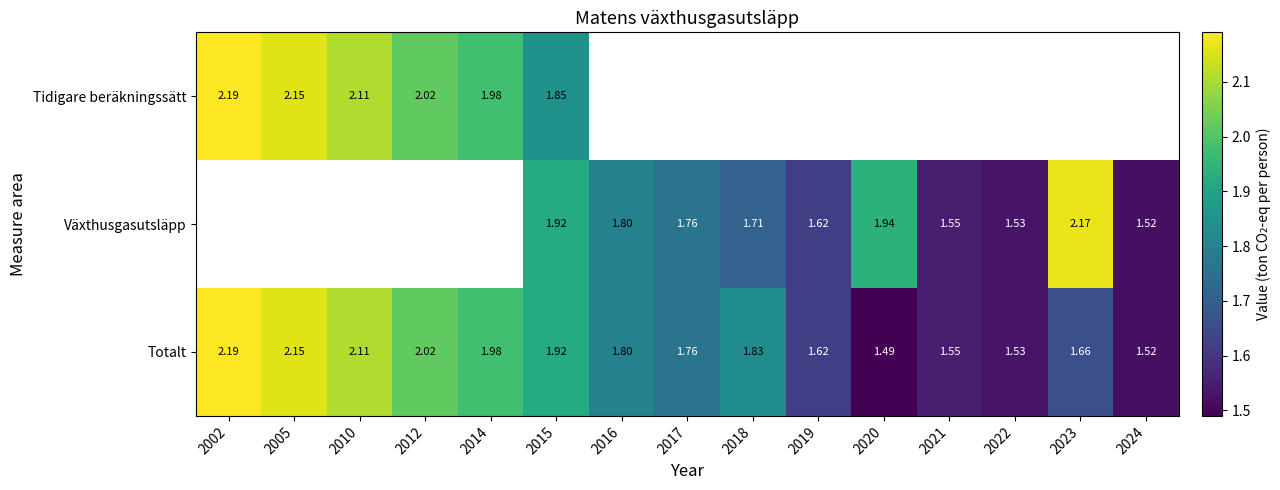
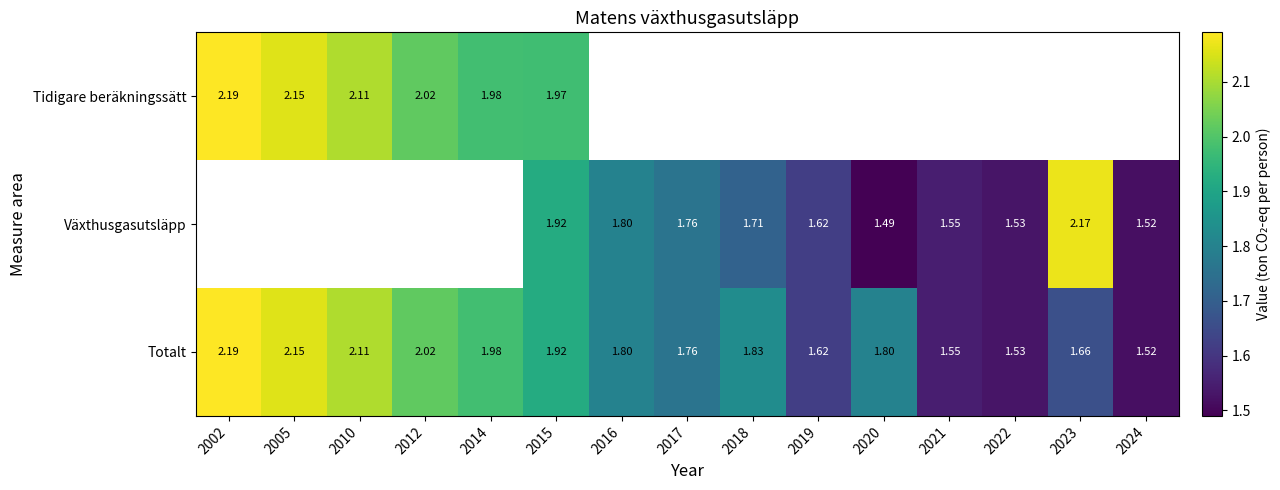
Tidigare beräkningssätt, 2015: 1.85 -> 1.97
Växthusgasutsläpp, 2020: 1.94 -> 1.49
Totalt, 2020: 1.49 -> 1.80
